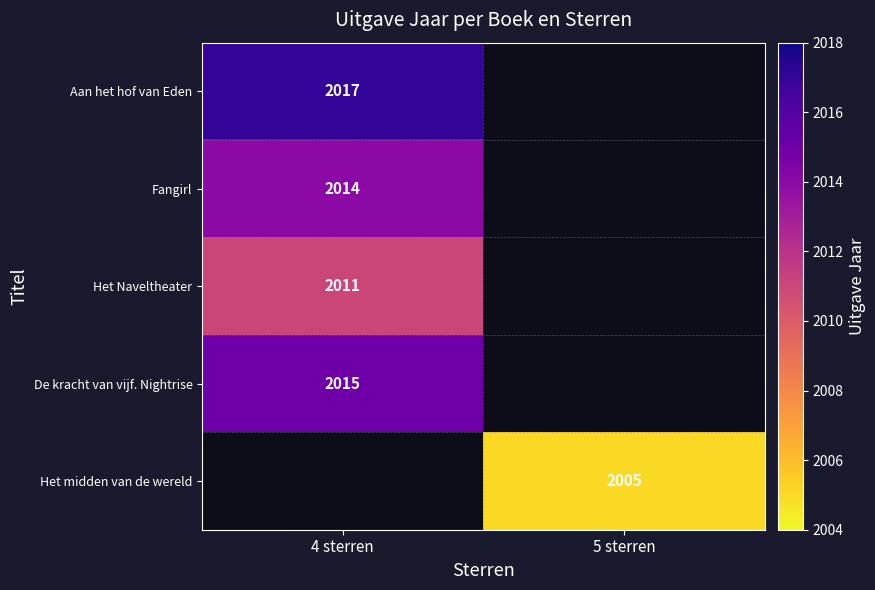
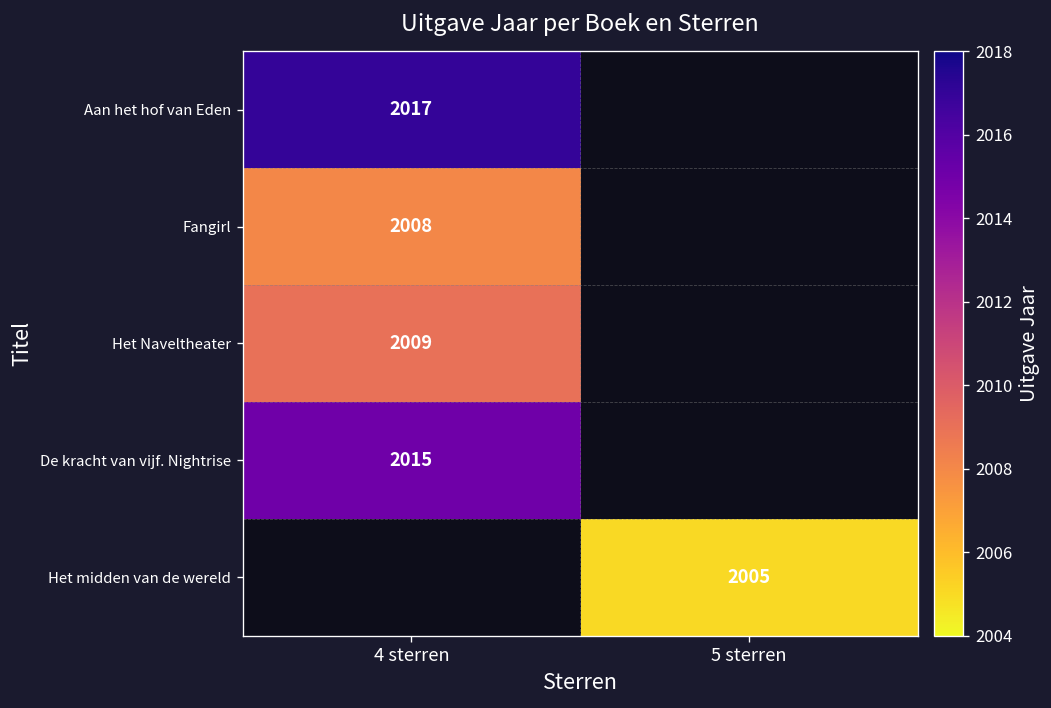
Fangirl, 4 sterren: 2014 -> 2008
Het Naveltheater, 4 sterren: 2011 -> 2009
